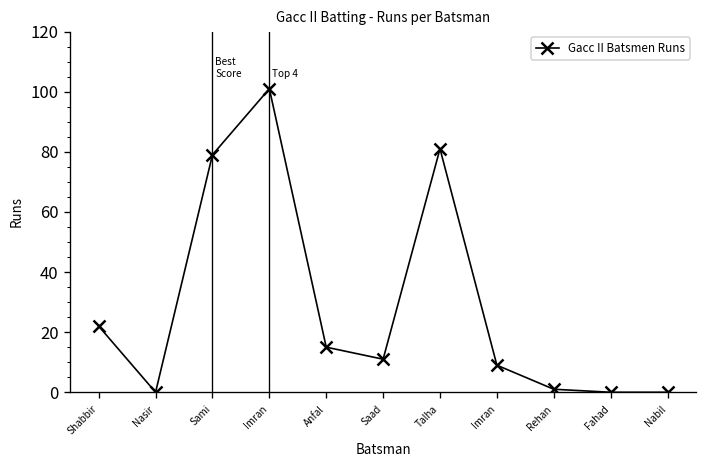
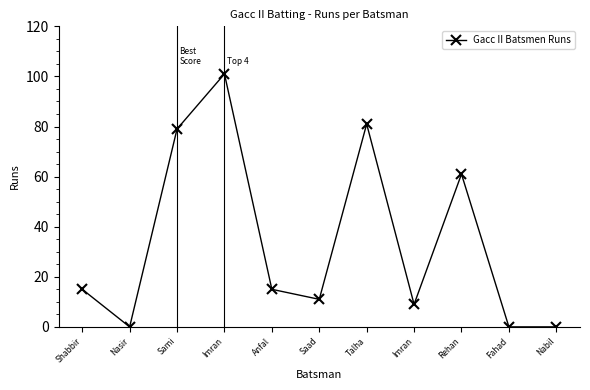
Shabbir: 22 -> 15
Rehan: 1 -> 61
